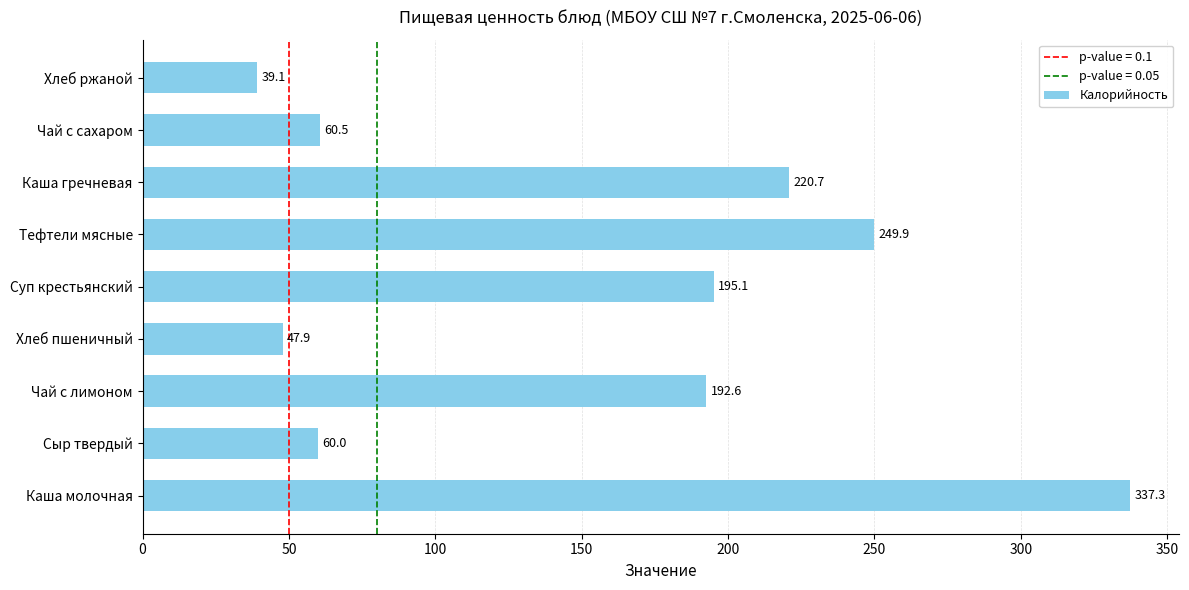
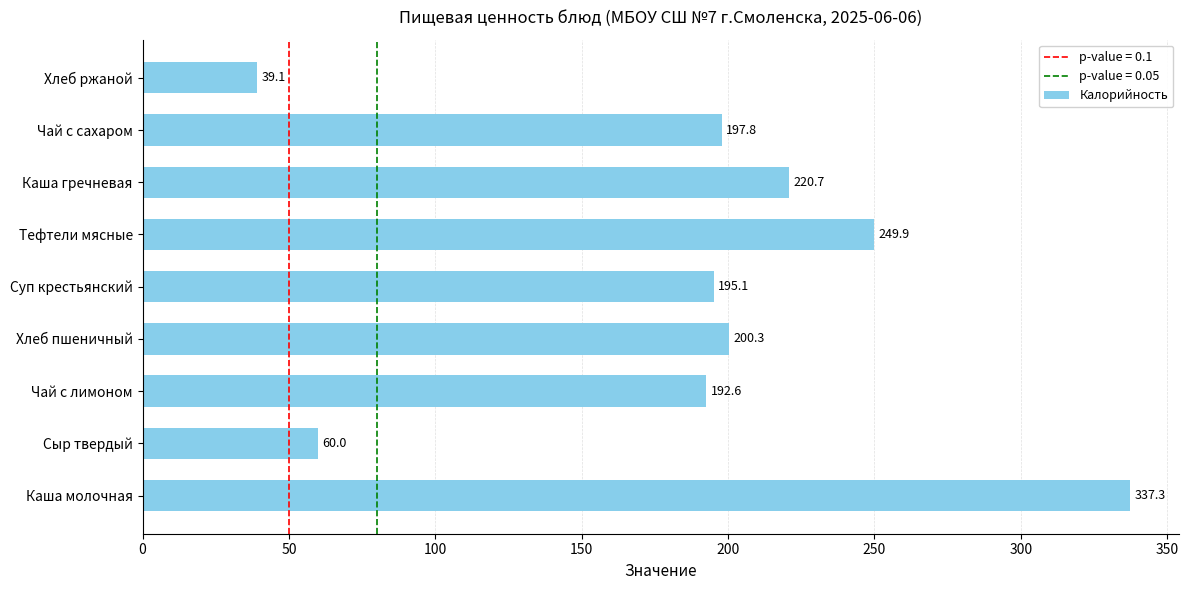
Чай с сахаром: 60.5 -> 197.8
Хлеб пшеничный: 47.9 -> 200.3
